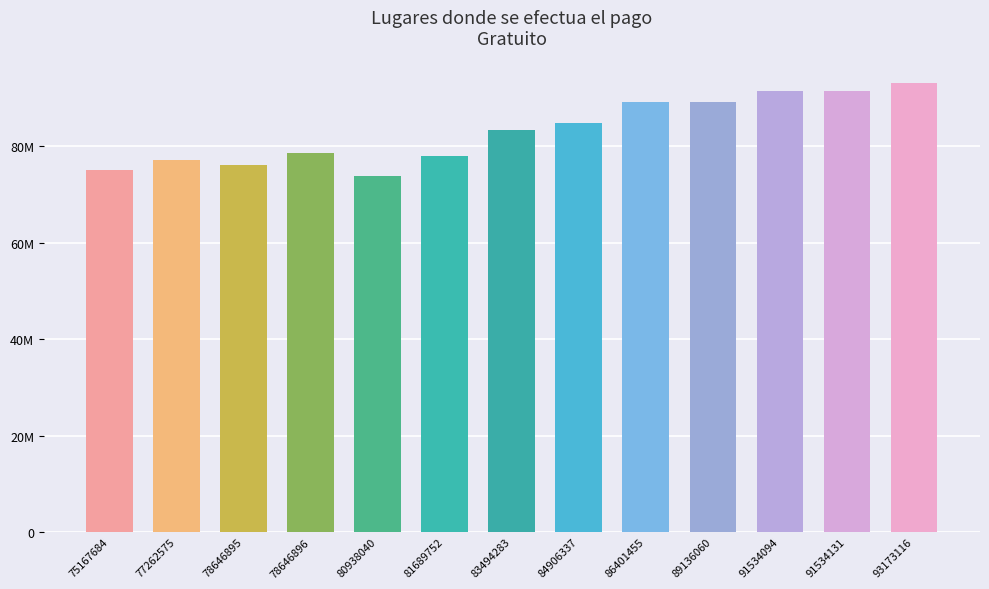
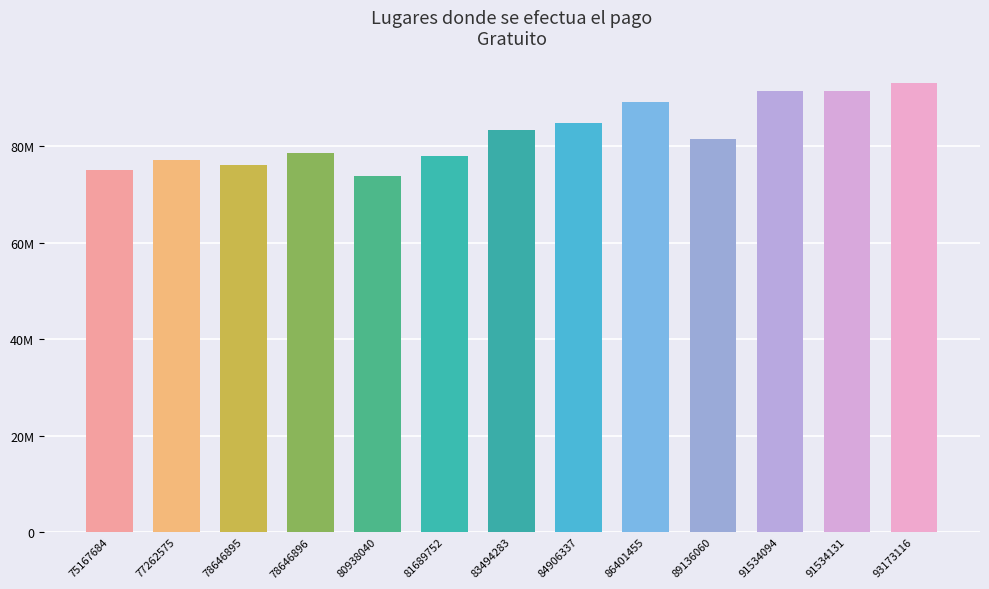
89136060: 89000000 -> 82000000
